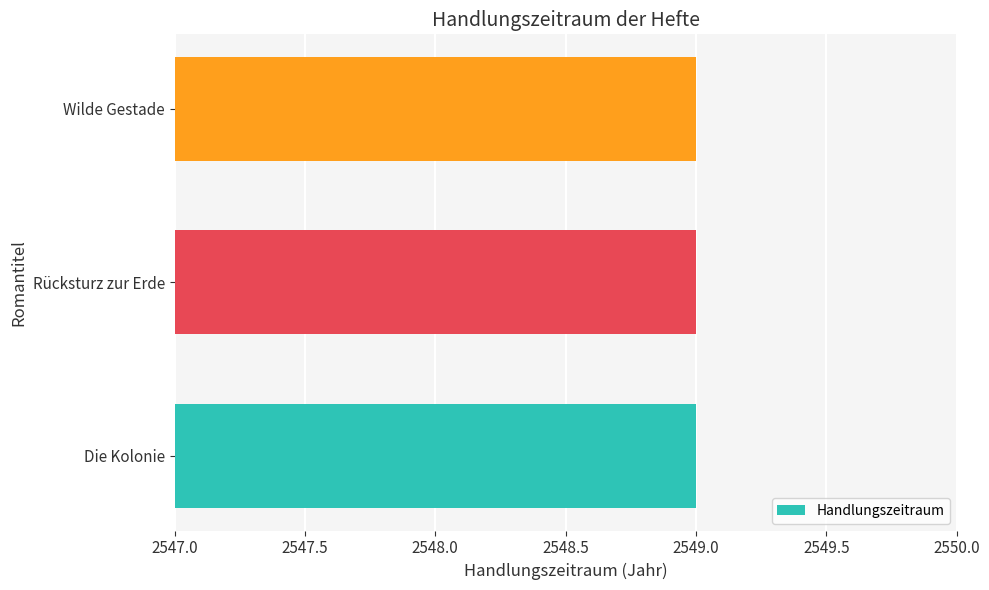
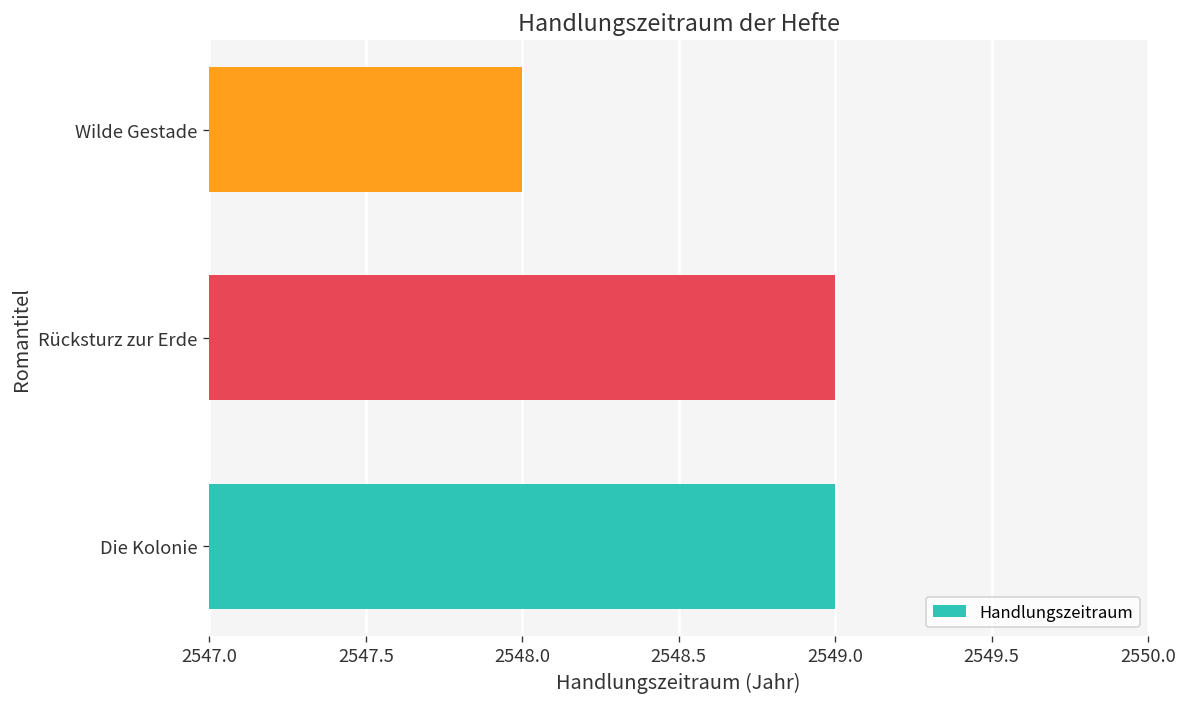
Wilde Gestade: 2549 -> 2548
